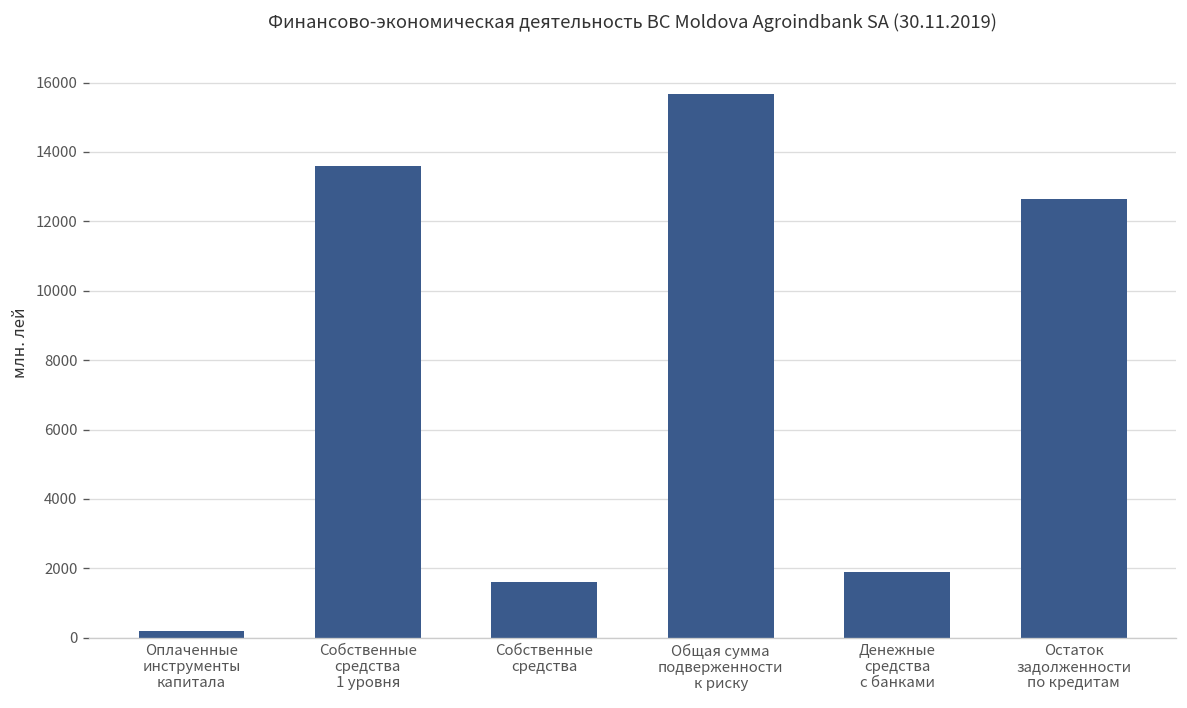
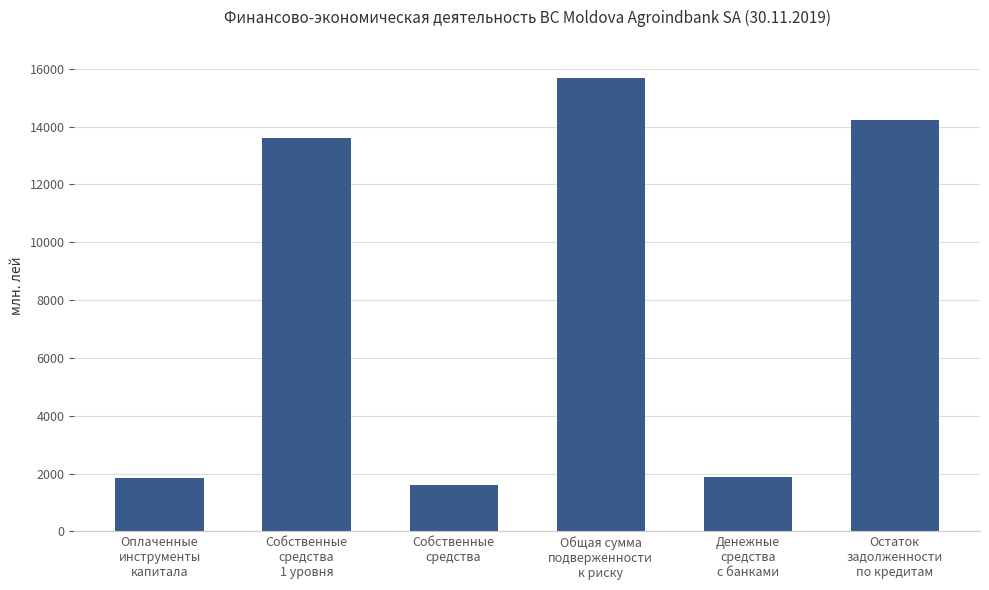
Оплаченные инструменты капитала: 200 -> 1800
Остаток задолженности по кредитам: 12700 -> 14200
